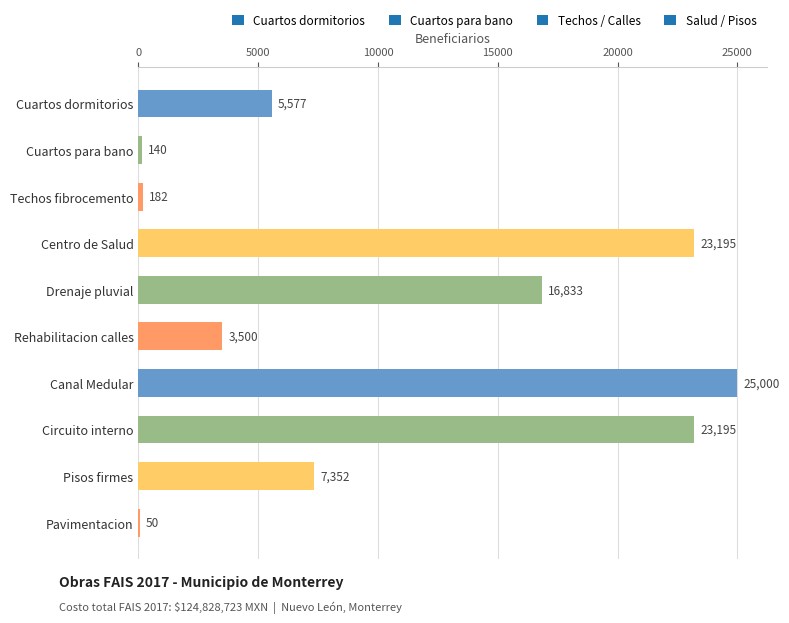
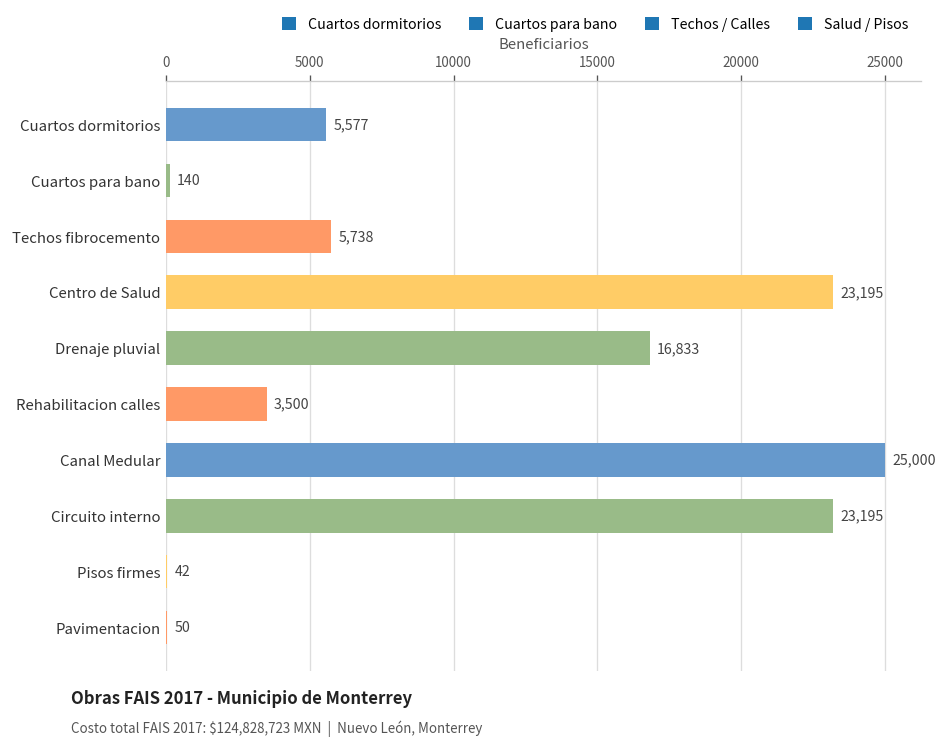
Techos fibrocemento: 182 -> 5,738
Pisos firmes: 7,352 -> 42
